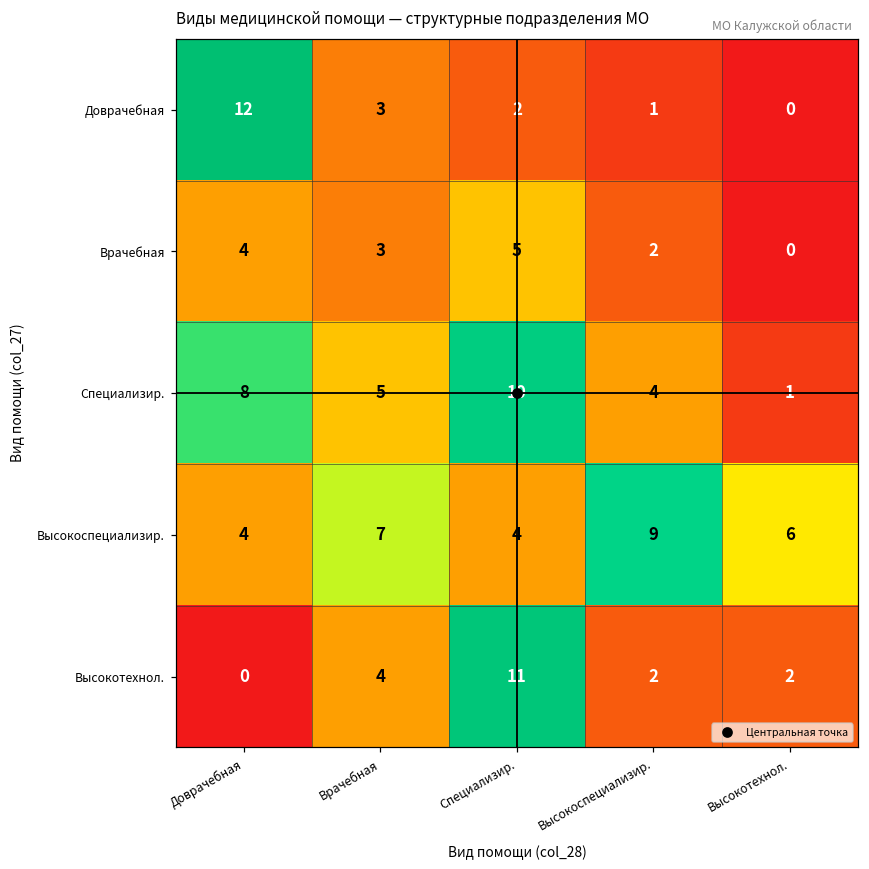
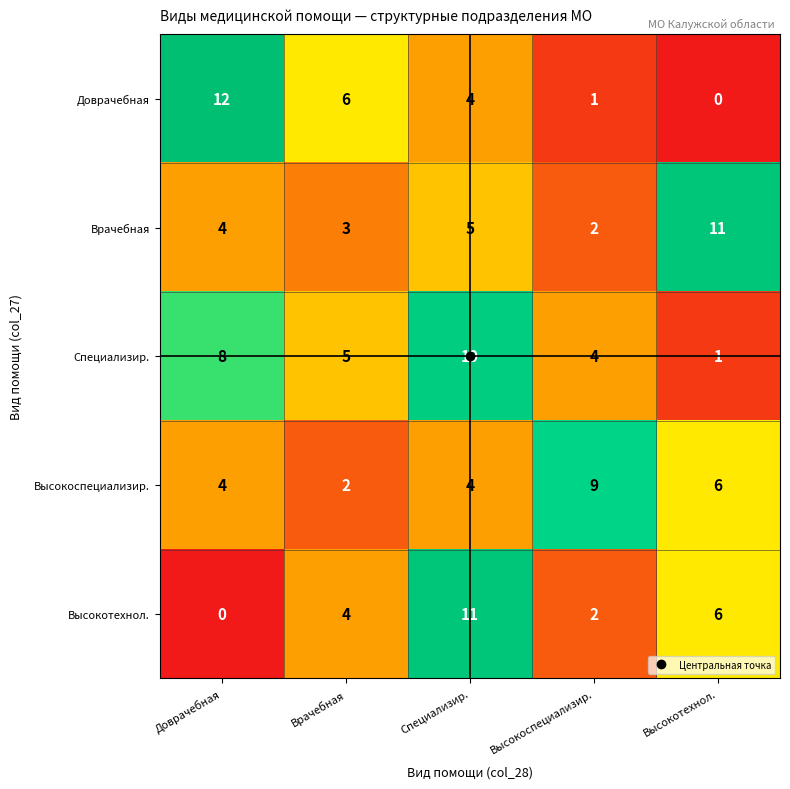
Доврачебная, Врачебная: 3 -> 6
Доврачебная, Специализир.: 2 -> 4
Врачебная, Высокотехнол.: 0 -> 11
Высокоспециализир., Врачебная: 7 -> 2
Высокотехнол., Высокотехнол.: 2 -> 6
